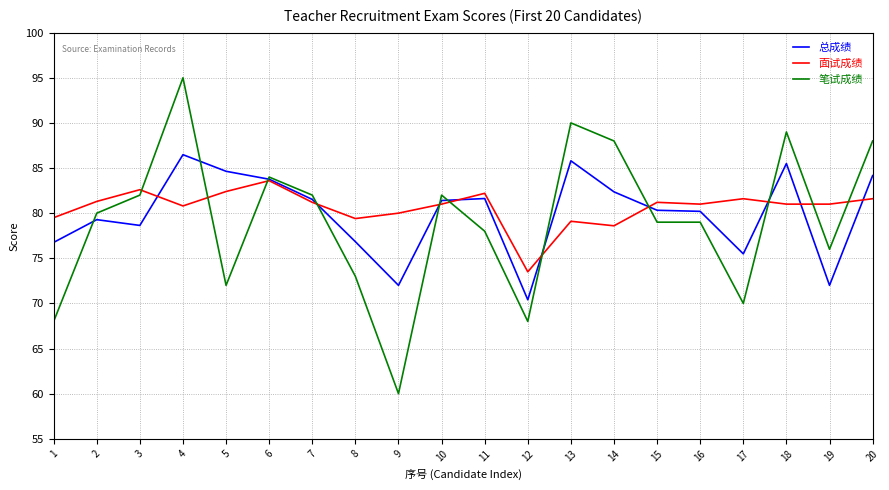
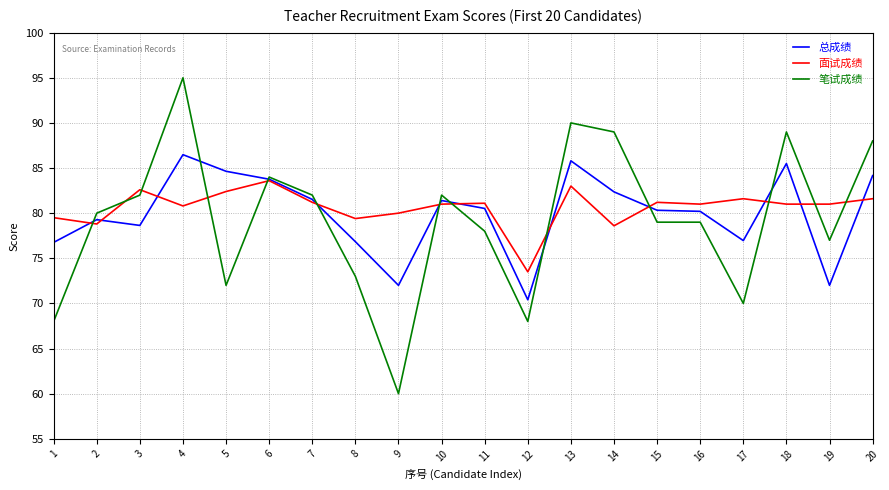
面试成绩, 2: 81 -> 79
总成绩, 11: 82 -> 81
面试成绩, 11: 82 -> 81
面试成绩, 13: 79 -> 83
笔试成绩, 14: 88 -> 89
总成绩, 17: 75 -> 77
笔试成绩, 19: 76 -> 77
